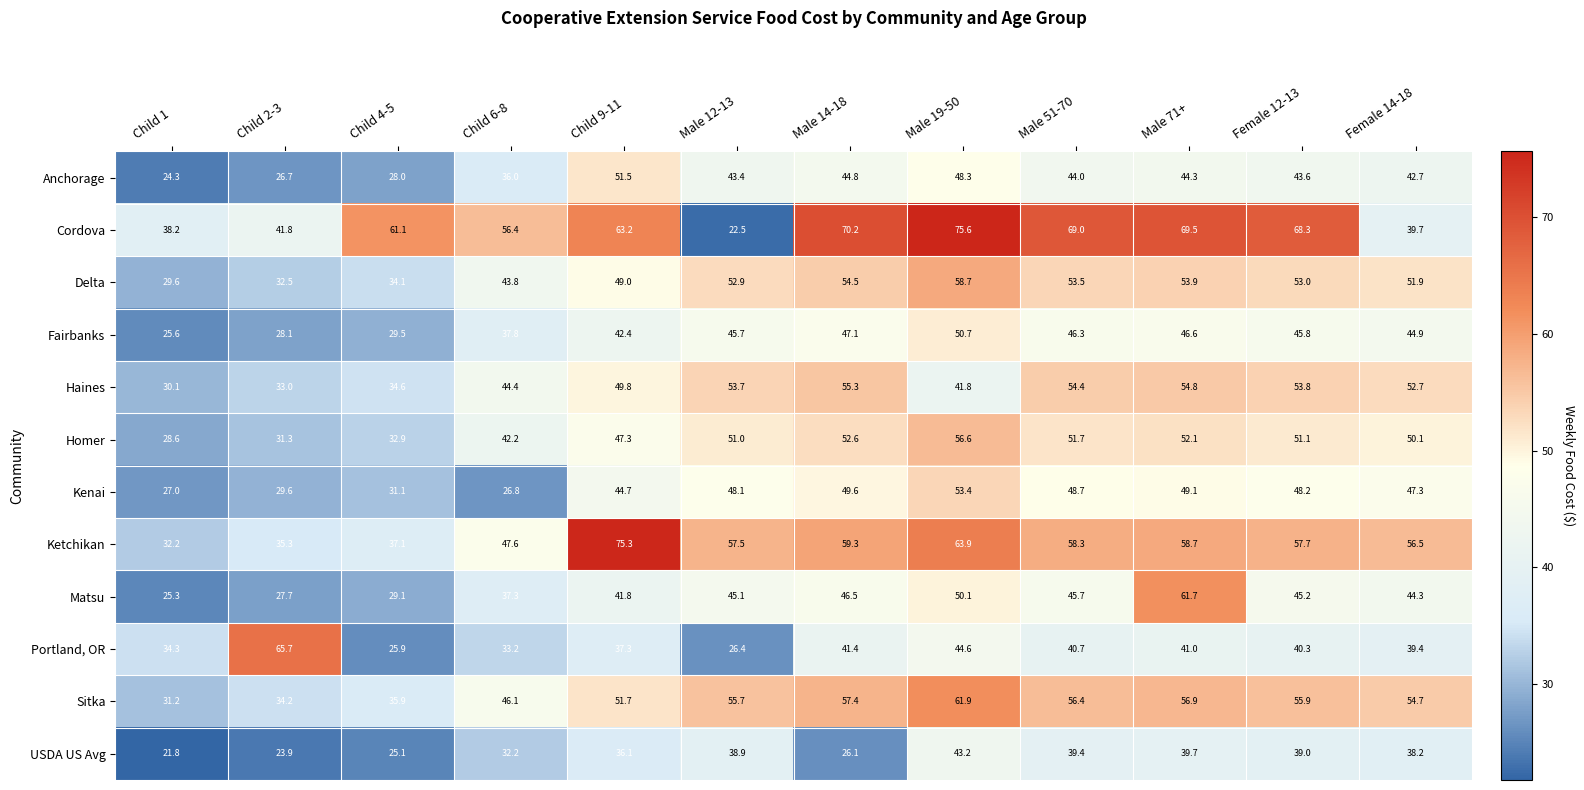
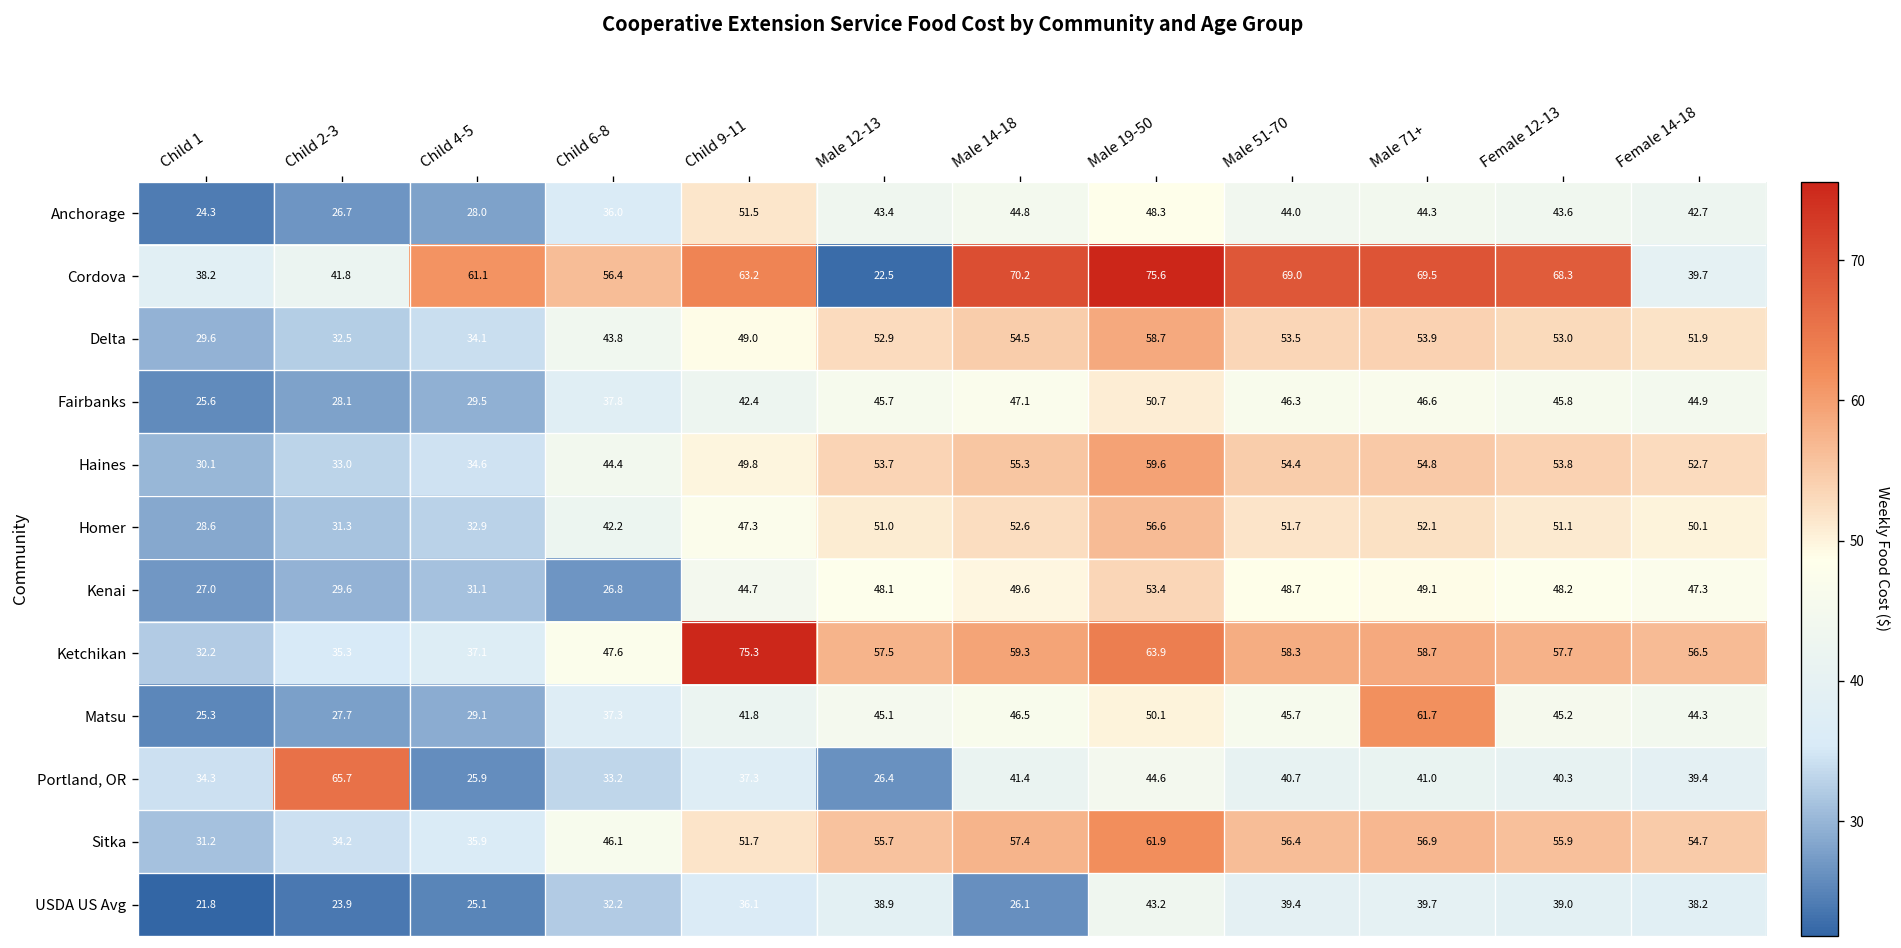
Haines, Male 19-50: 41.8 -> 59.6
